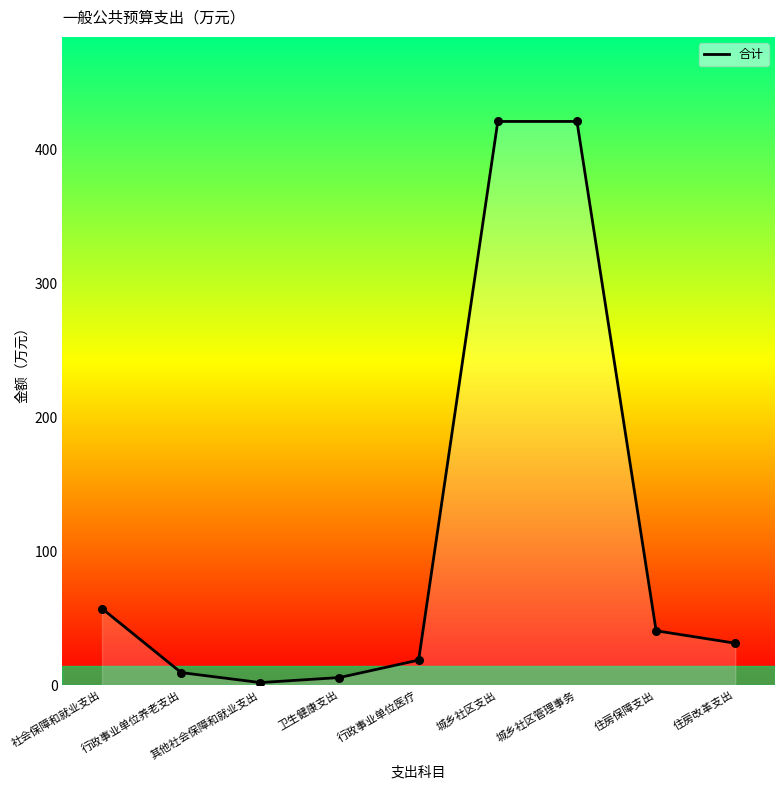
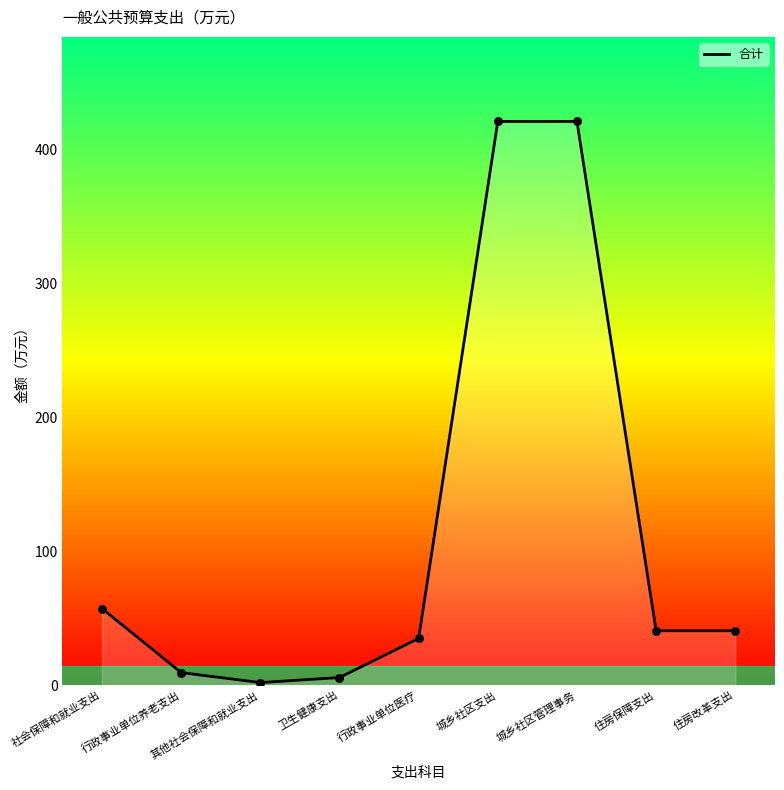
行政事业单位医疗: 19 -> 35
住房改革支出: 31 -> 41
